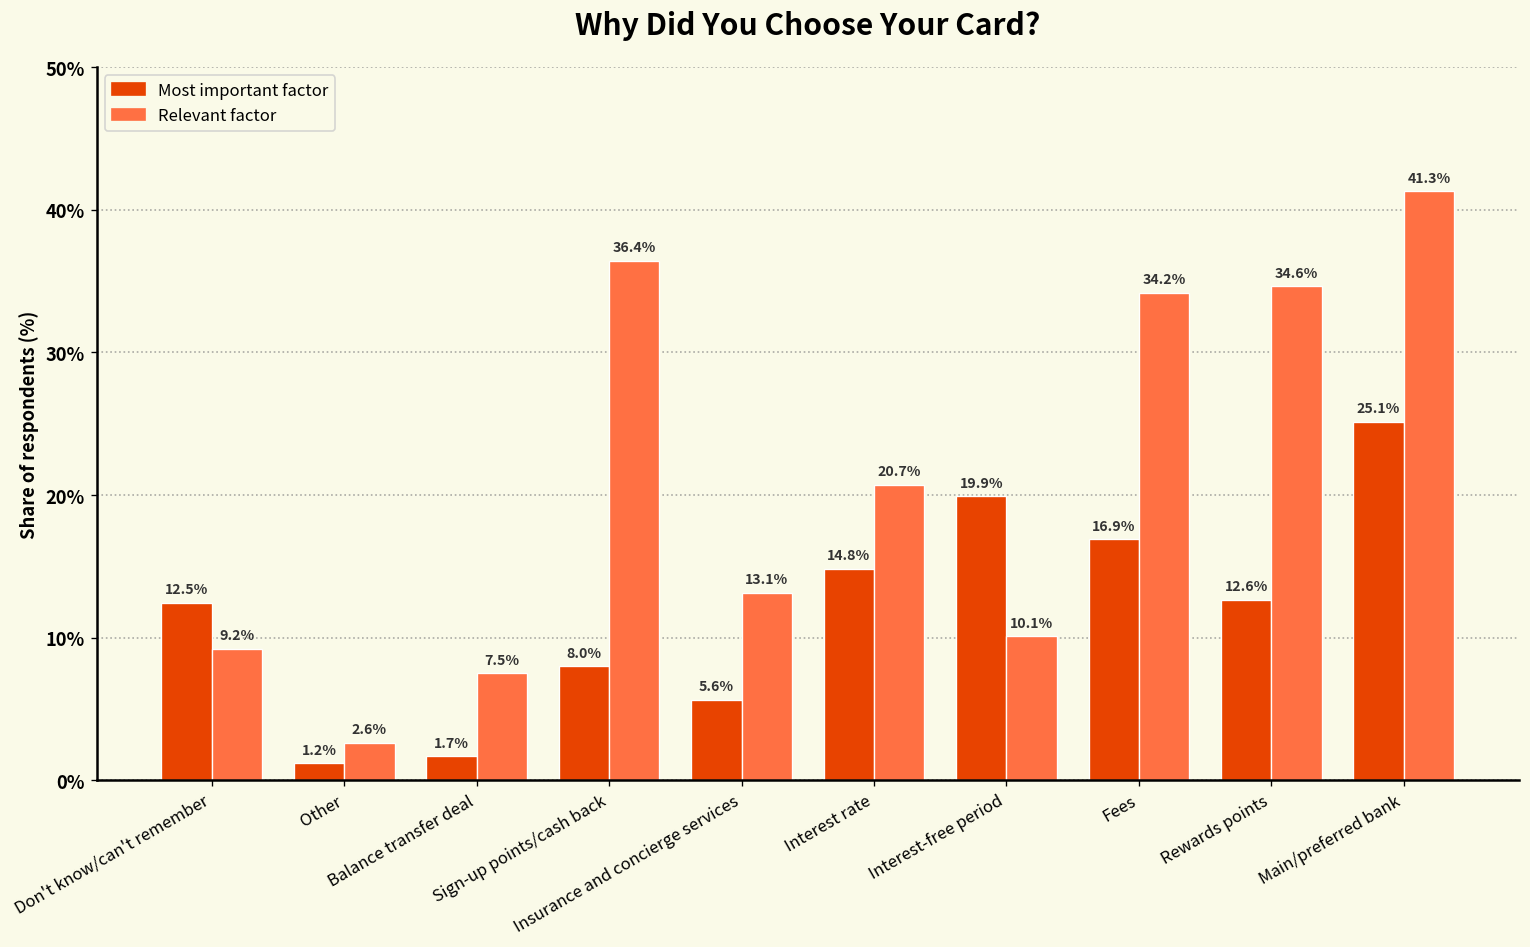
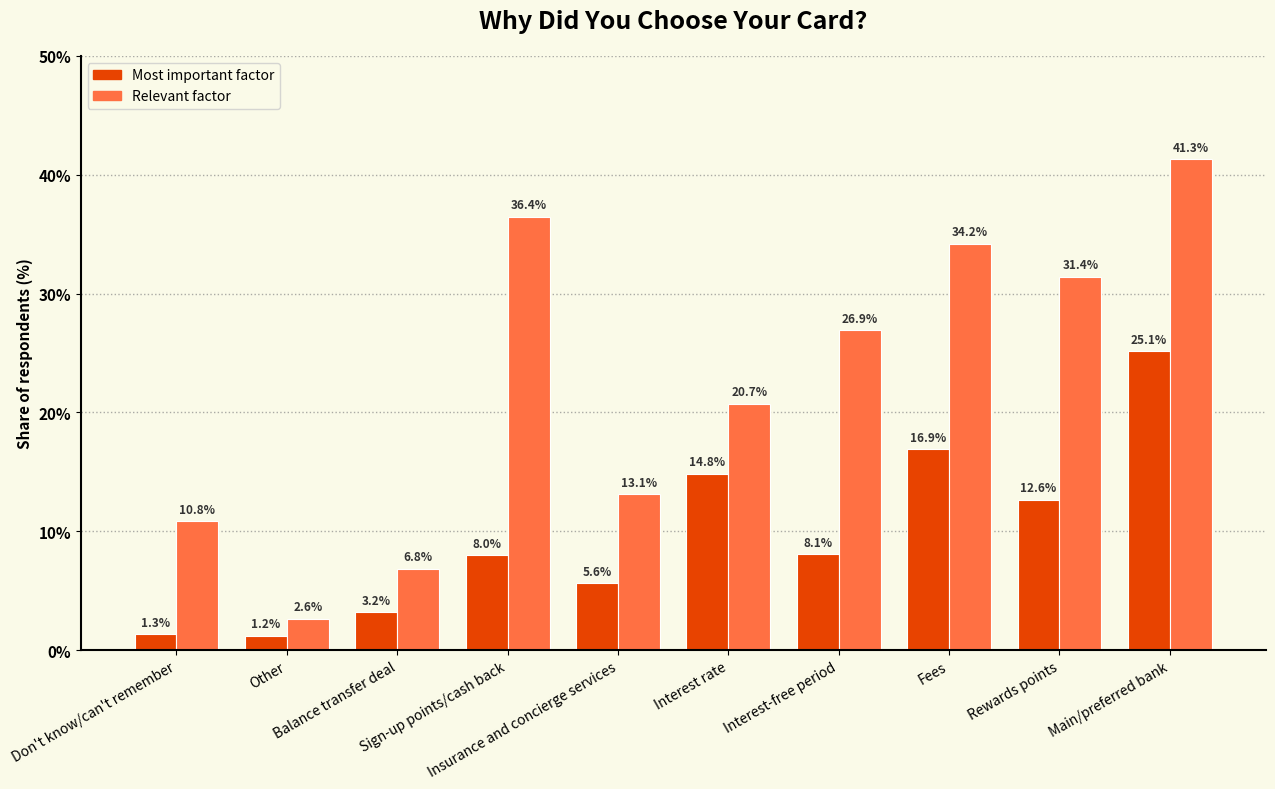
Most important factor, Don't know/can't remember: 12.5% -> 1.3%
Relevant factor, Don't know/can't remember: 9.2% -> 10.8%
Most important factor, Balance transfer deal: 1.7% -> 3.2%
Relevant factor, Balance transfer deal: 7.5% -> 6.8%
Most important factor, Interest-free period: 19.9% -> 8.1%
Relevant factor, Interest-free period: 10.1% -> 26.9%
Relevant factor, Rewards points: 34.6% -> 31.4%
